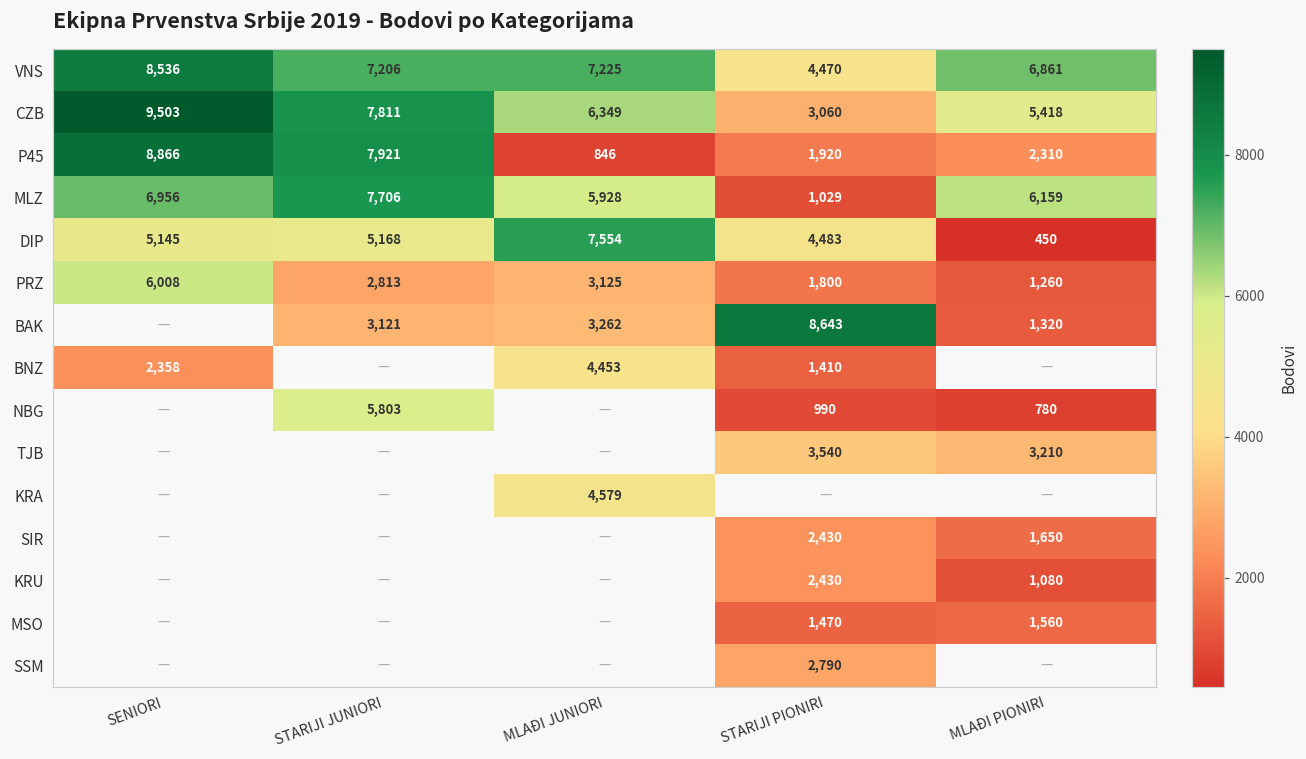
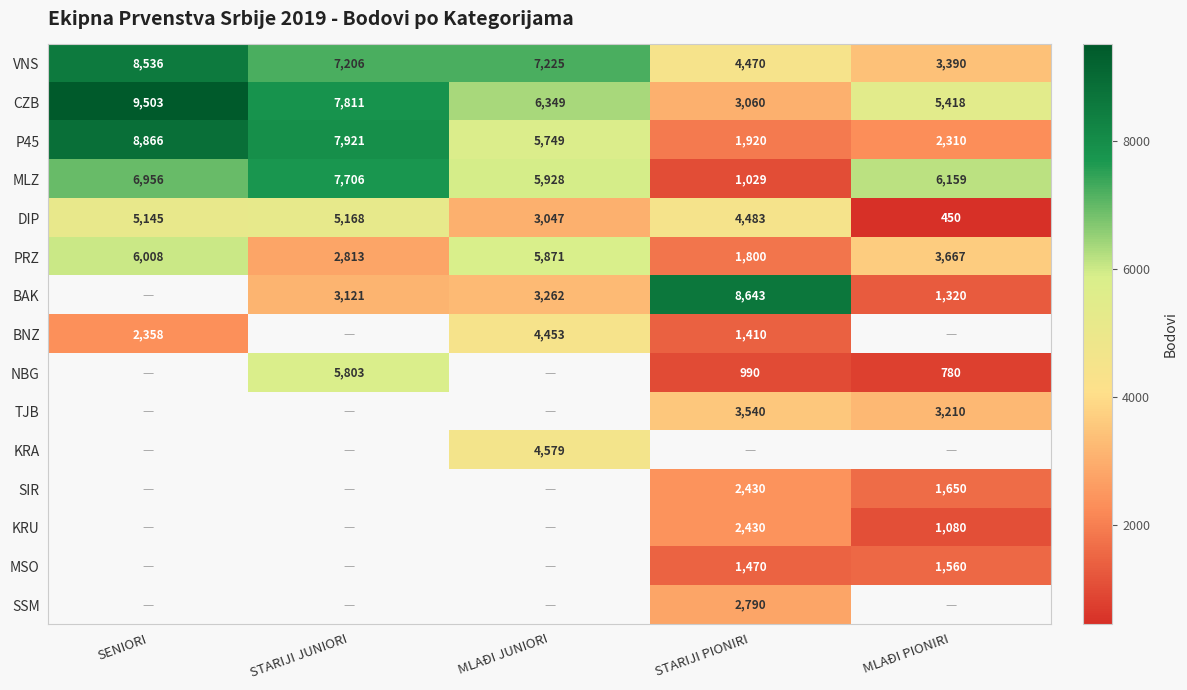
VNS, MLAĐI PIONIRI: 6,861 -> 3,390
P45, MLAĐI JUNIORI: 846 -> 5,749
DIP, MLAĐI JUNIORI: 7,554 -> 3,047
PRZ, MLAĐI JUNIORI: 3,125 -> 5,871
PRZ, MLAĐI PIONIRI: 1,260 -> 3,667
